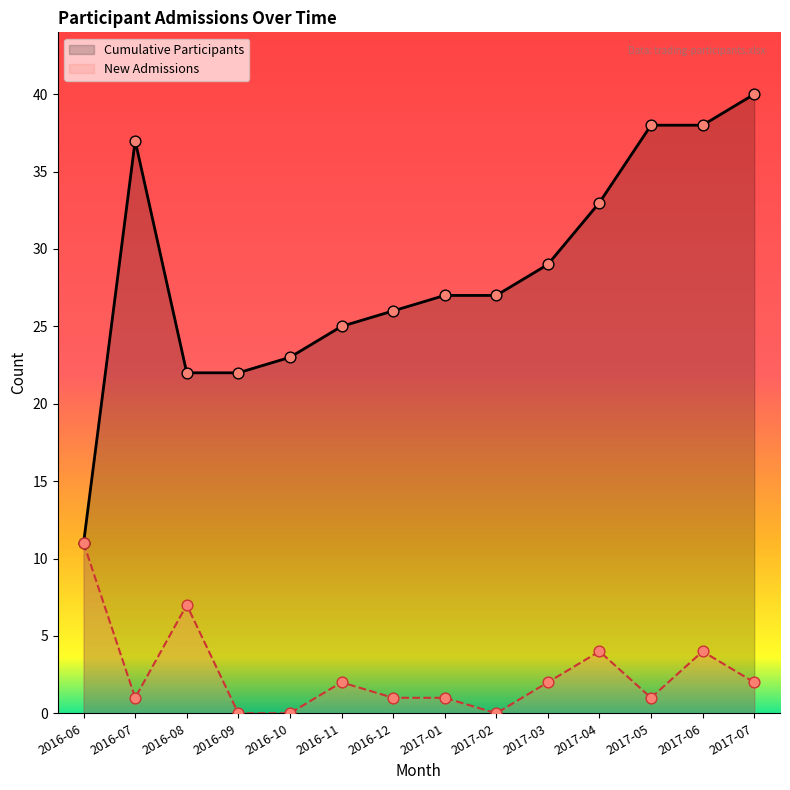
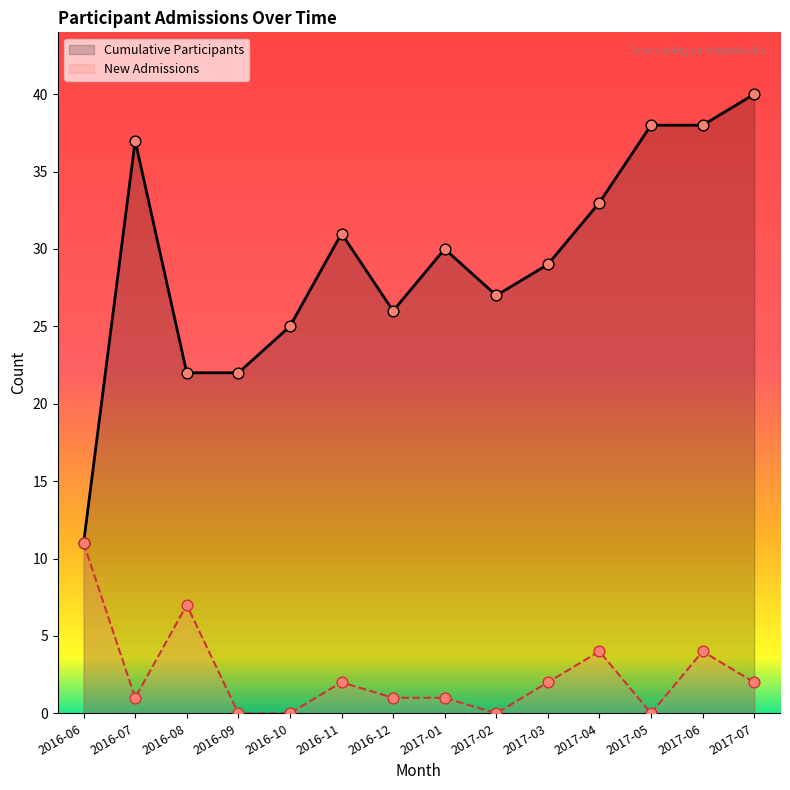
Cumulative Participants, 2016-10: 23 -> 25
Cumulative Participants, 2016-11: 25 -> 31
Cumulative Participants, 2017-01: 27 -> 30
New Admissions, 2017-05: 1 -> 0
